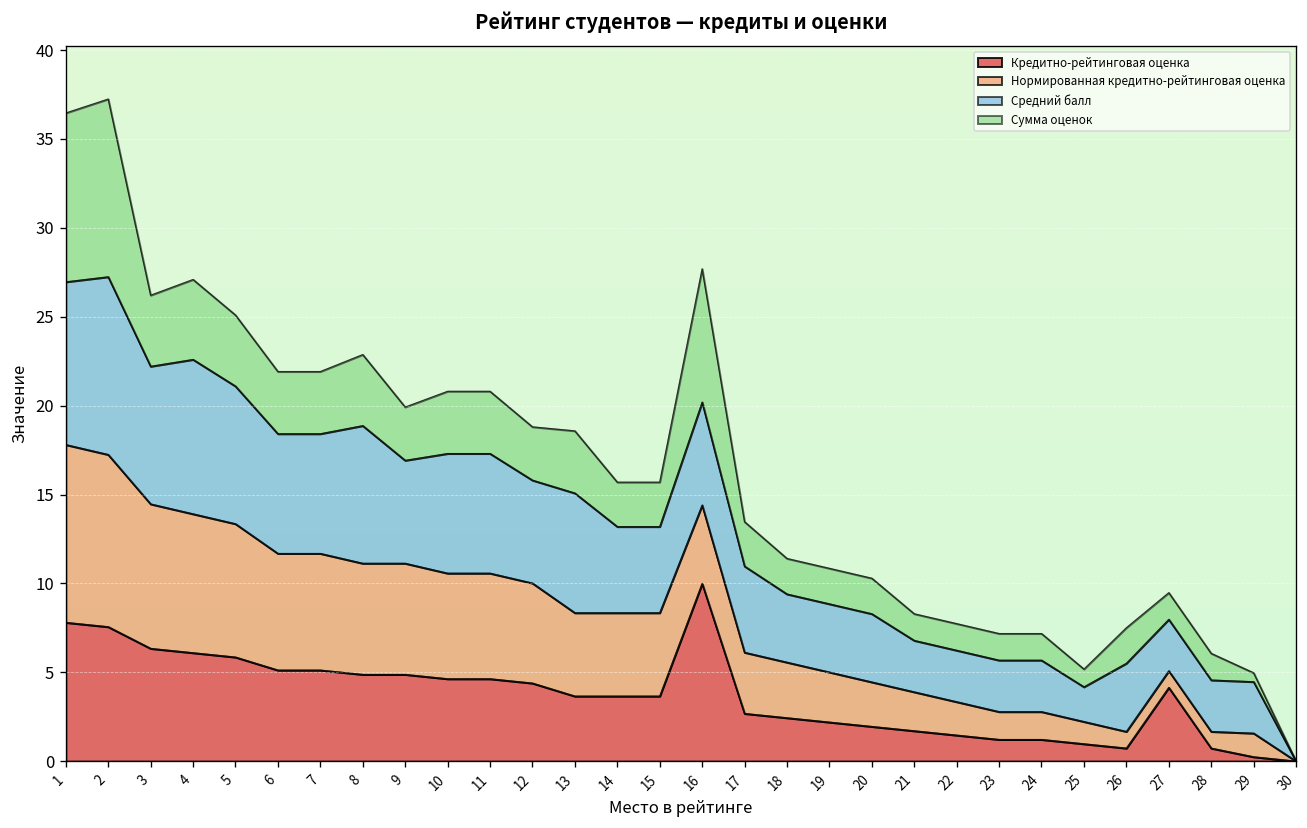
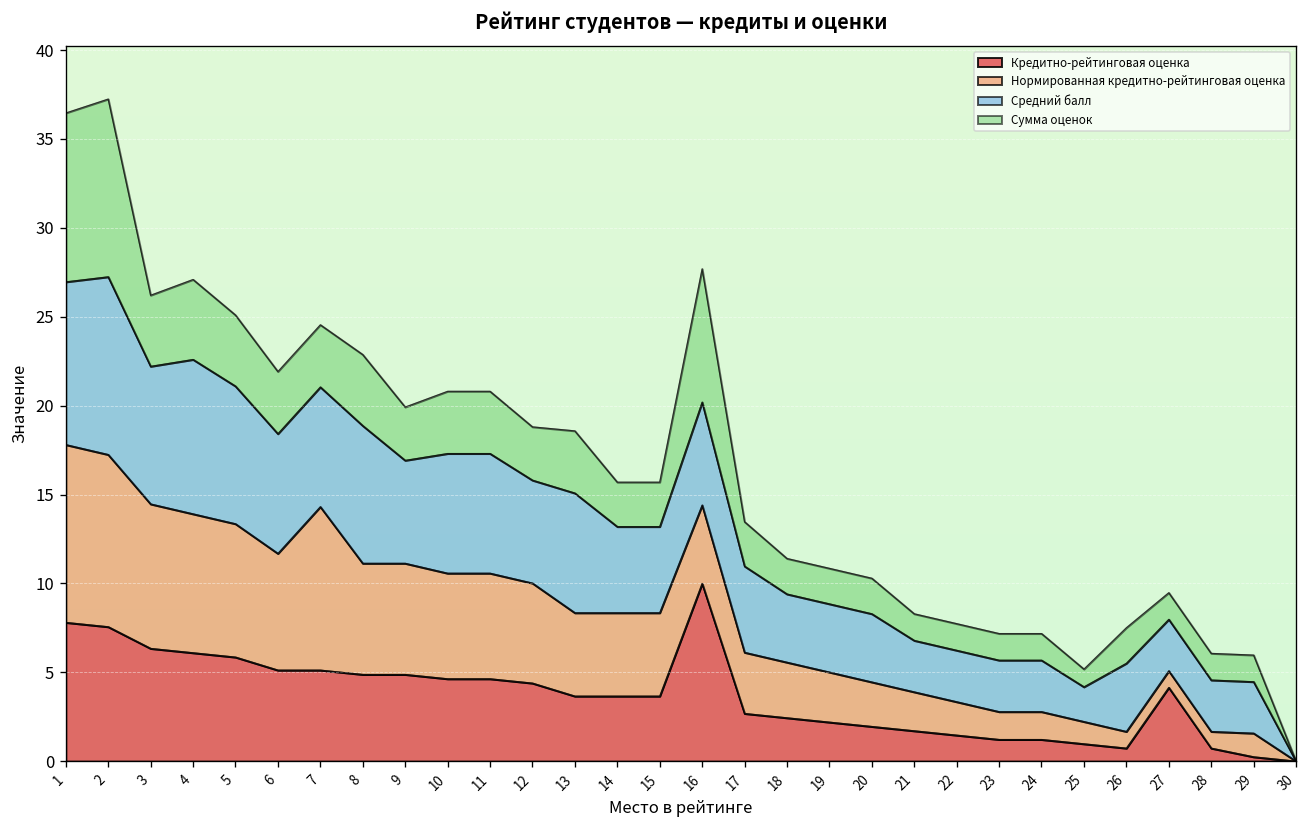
Нормированная кредитно-рейтинговая оценка, 7: 6.6 -> 9.2
Сумма оценок, 29: 0.5 -> 1.5
